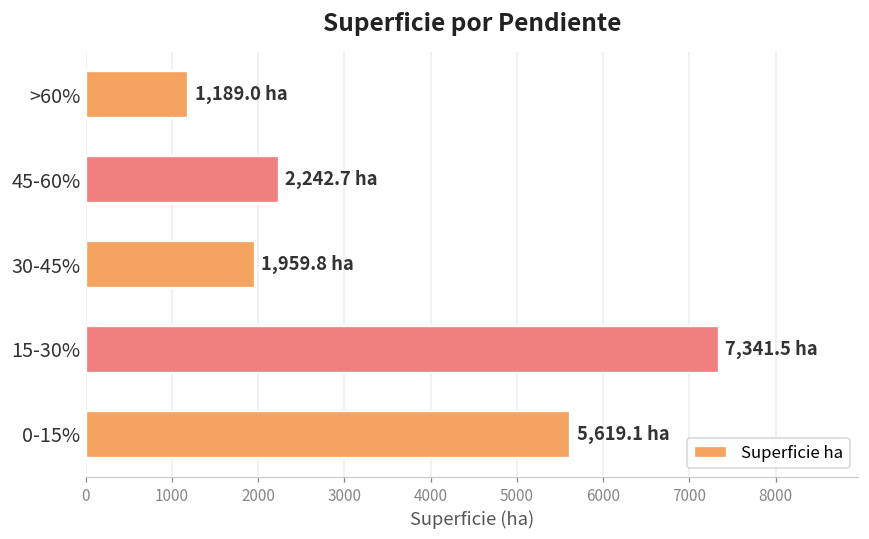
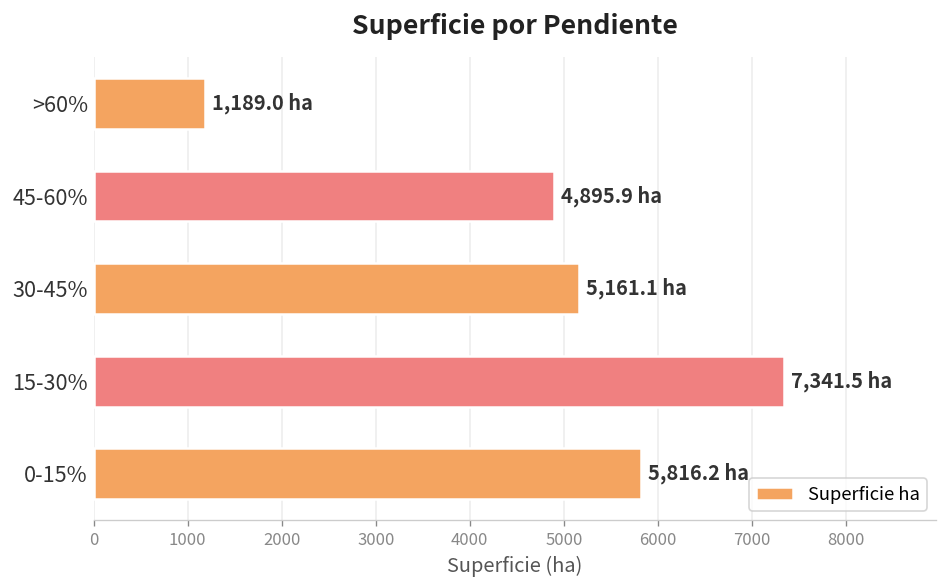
45-60%: 2,242.7 -> 4,895.9
30-45%: 1,959.8 -> 5,161.1
0-15%: 5,619.1 -> 5,816.2
